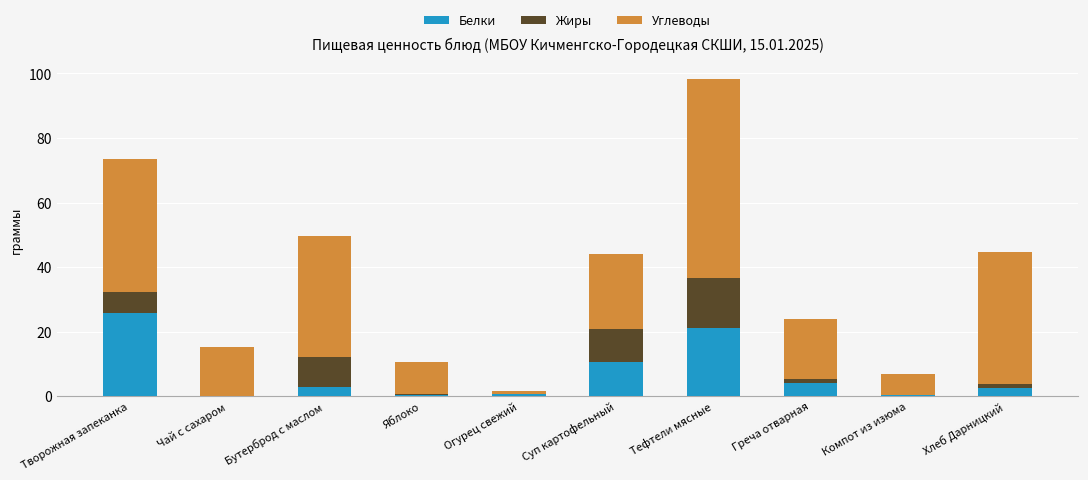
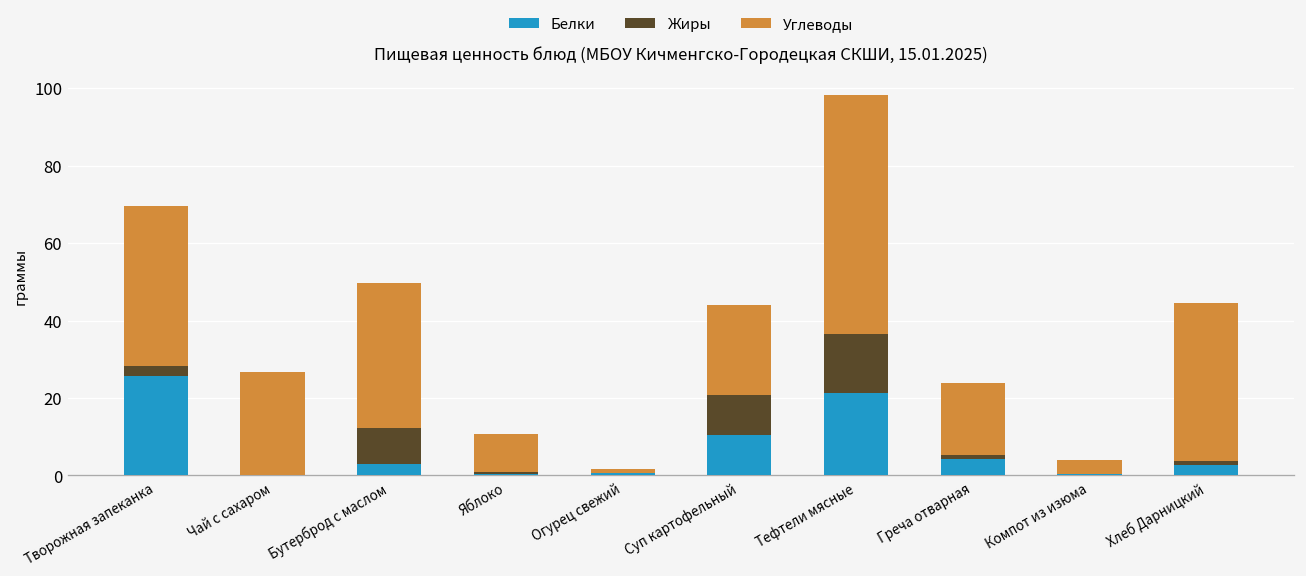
Жиры, Творожная запеканка: 6 -> 3
Углеводы, Чай с сахаром: 15 -> 27
Углеводы, Компот из изюма: 7 -> 4
